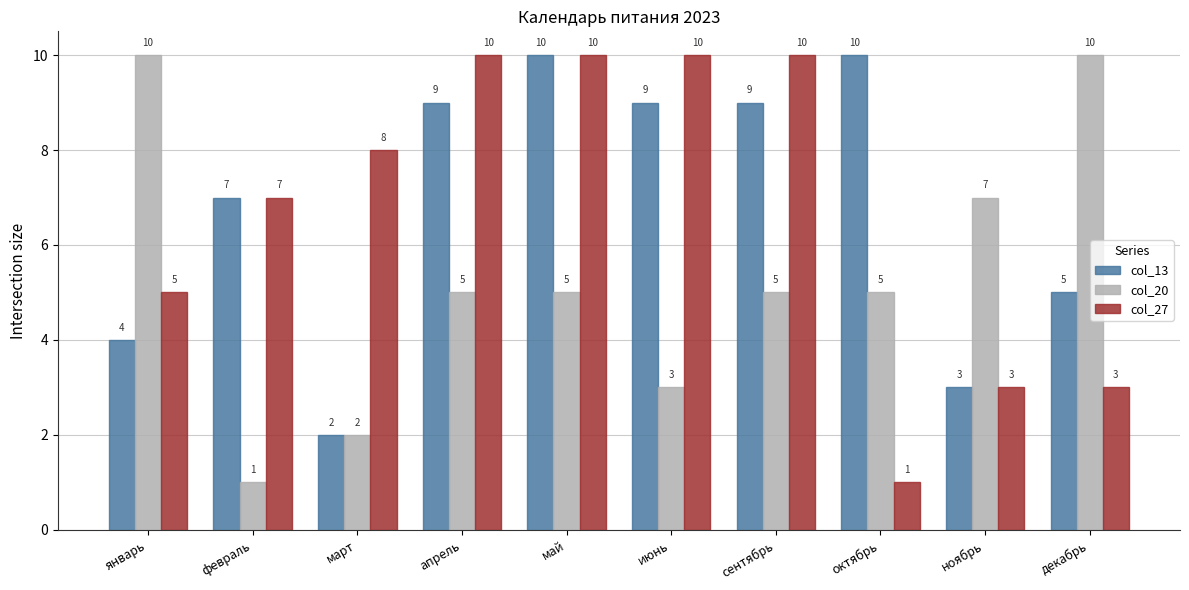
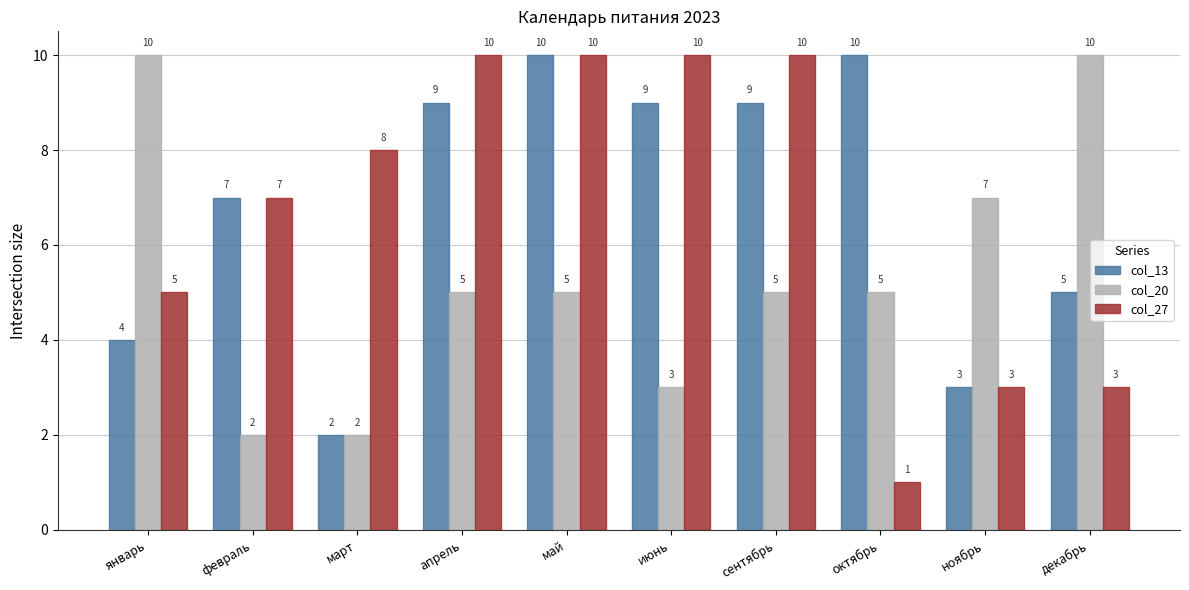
col_20, февраль: 1 -> 2
